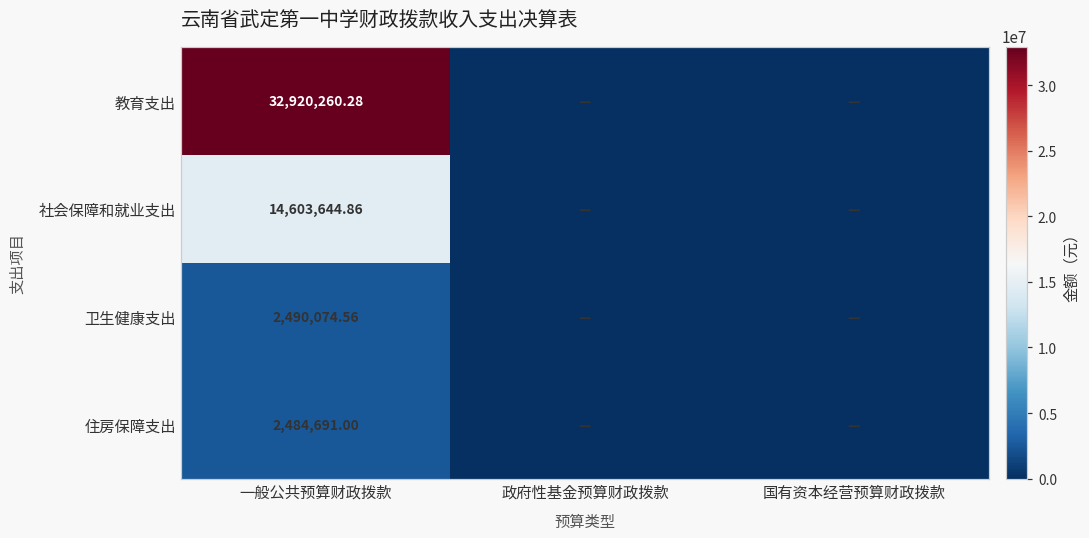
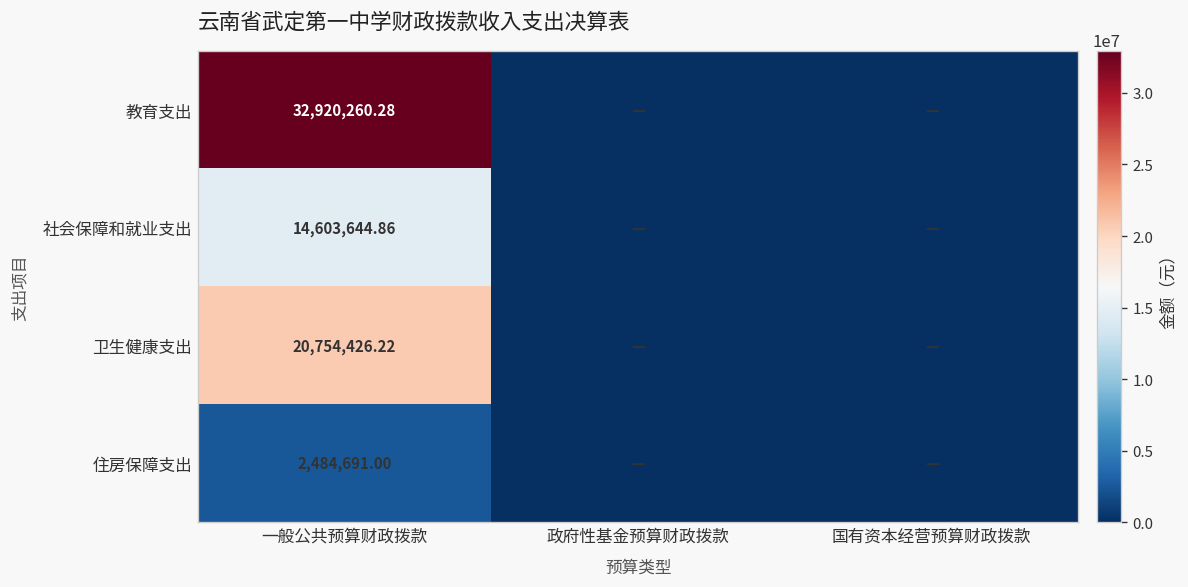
卫生健康支出, 一般公共预算财政拨款: 2,490,074.56 -> 20,754,426.22
